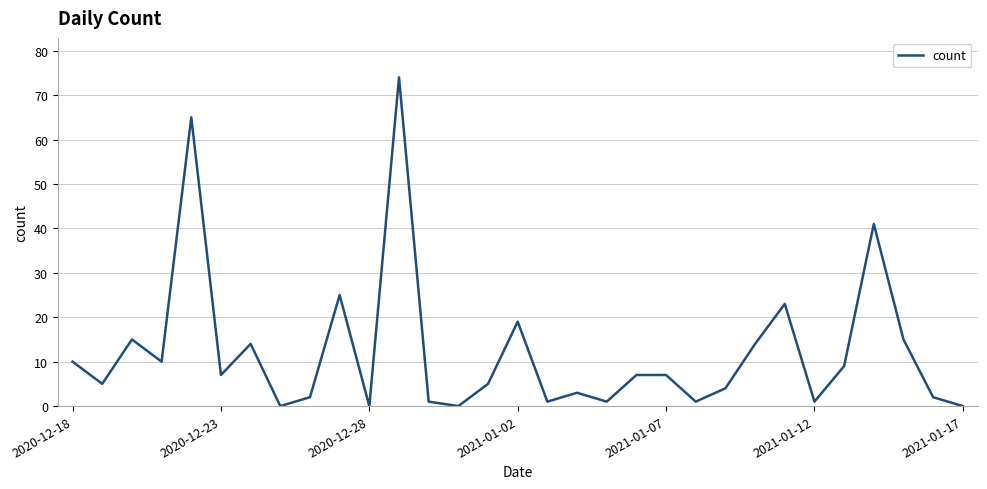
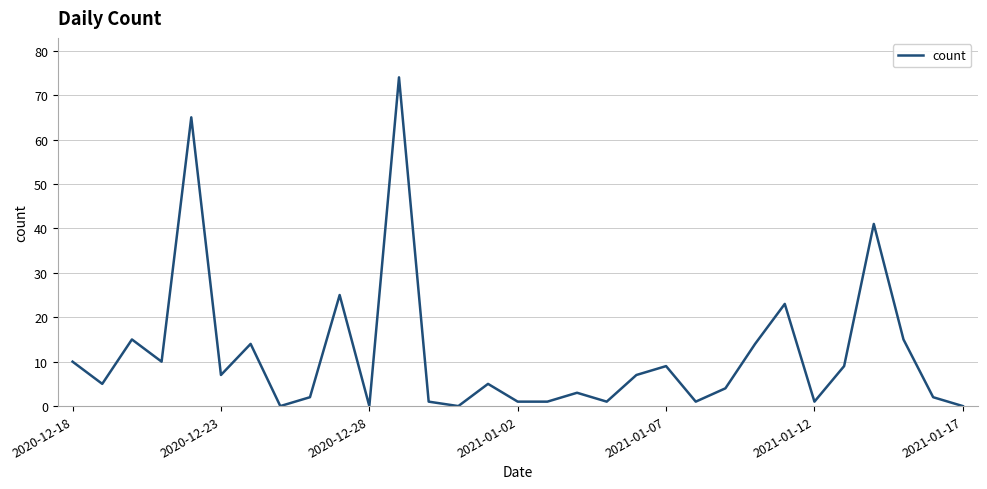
2021-01-02: 19 -> 1
2021-01-07: 7 -> 9
